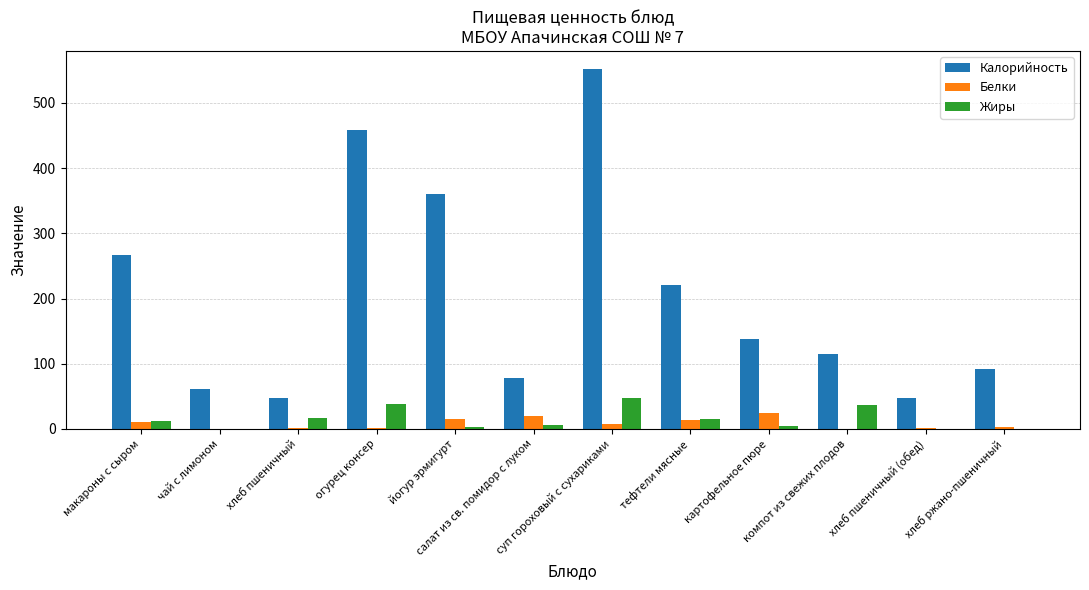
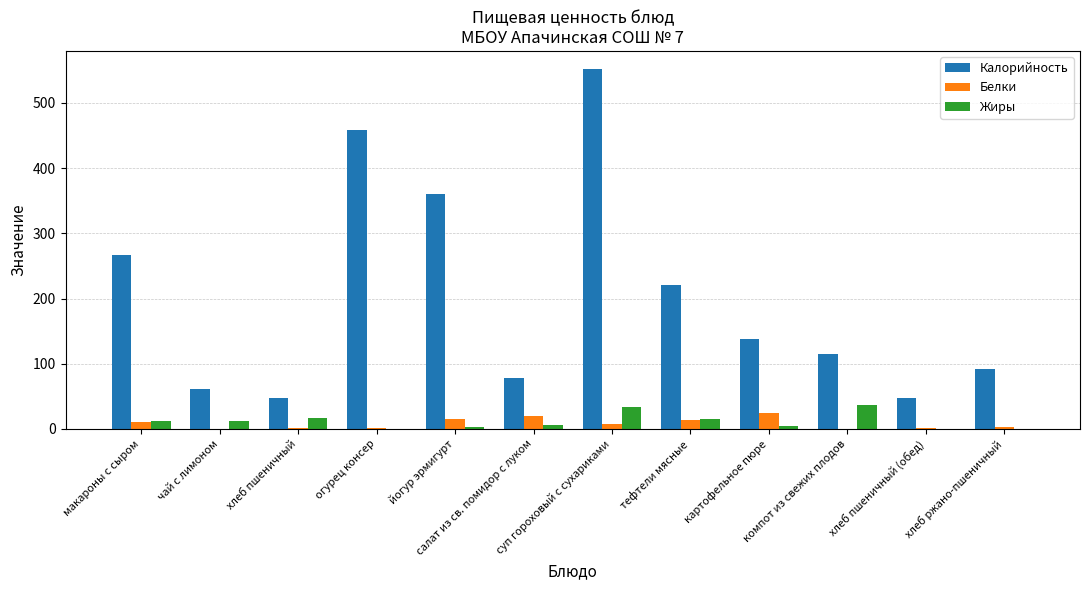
Жиры, чай с лимоном: 0 -> 10
Жиры, огурец консер: 40 -> 0
Жиры, суп гороховый с сухариками: 50 -> 30
